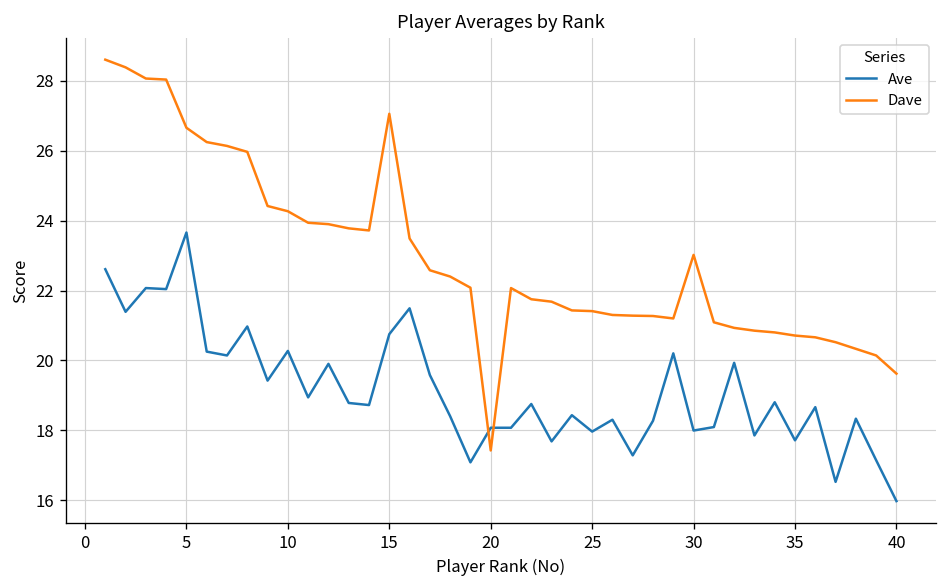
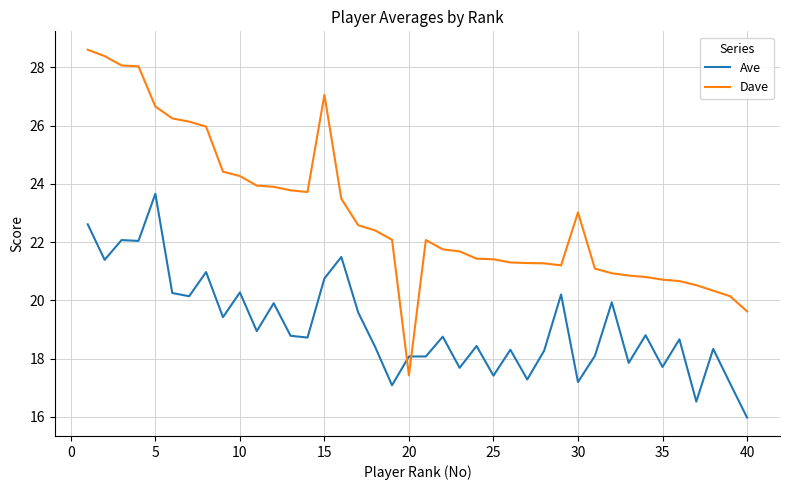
Ave, 25: 18.0 -> 17.4
Ave, 30: 18.0 -> 17.2
